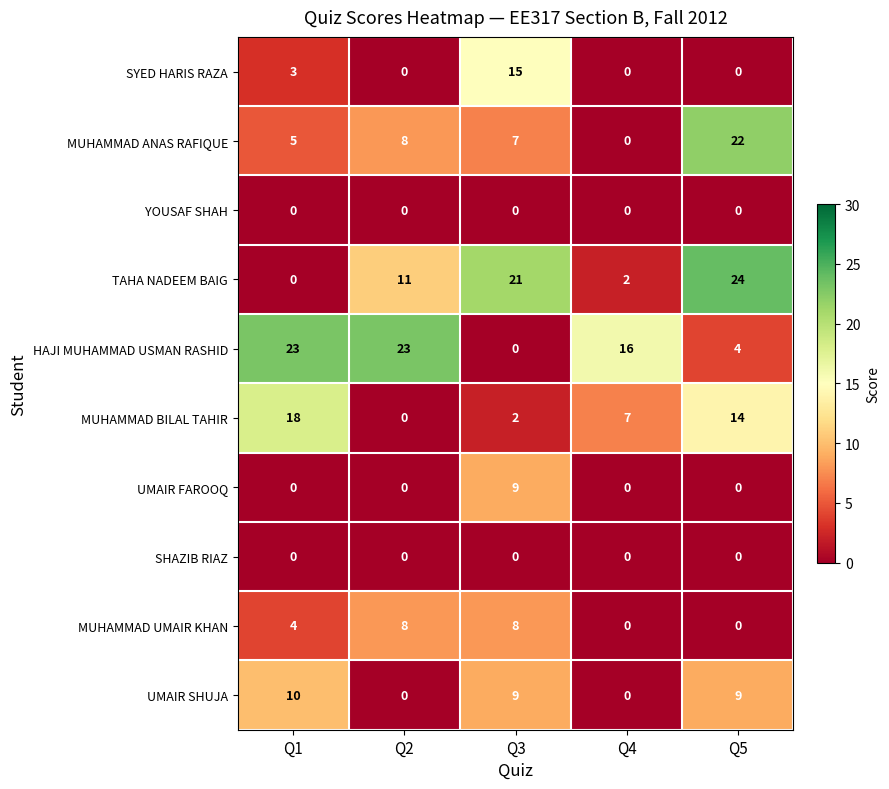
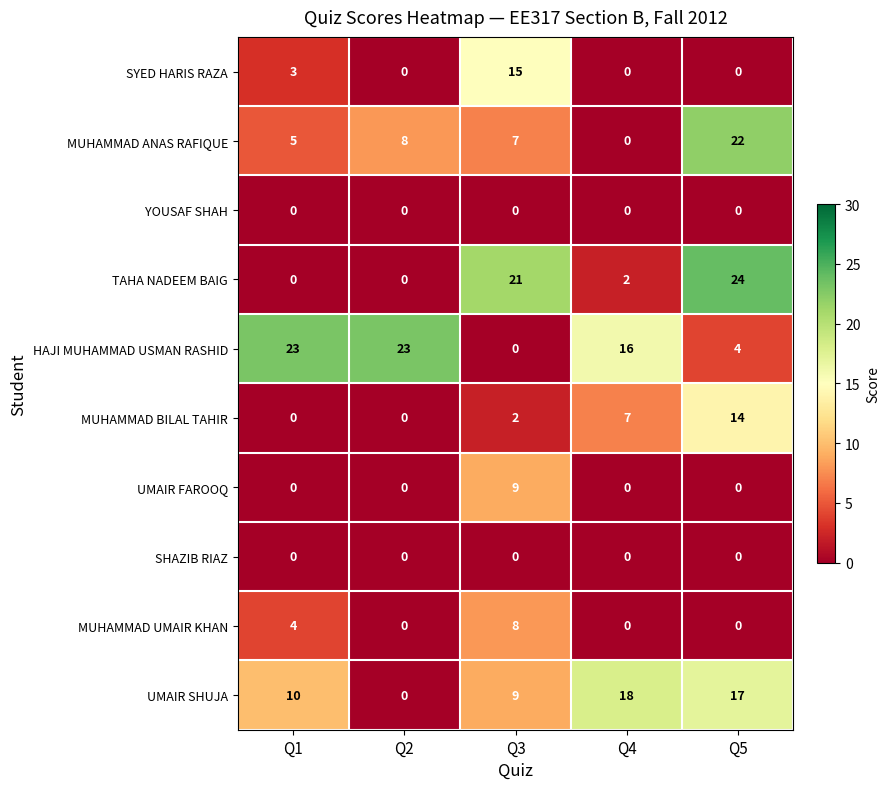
TAHA NADEEM BAIG, Q2: 11 -> 0
MUHAMMAD BILAL TAHIR, Q1: 18 -> 0
MUHAMMAD UMAIR KHAN, Q2: 8 -> 0
UMAIR SHUJA, Q4: 0 -> 18
UMAIR SHUJA, Q5: 9 -> 17
